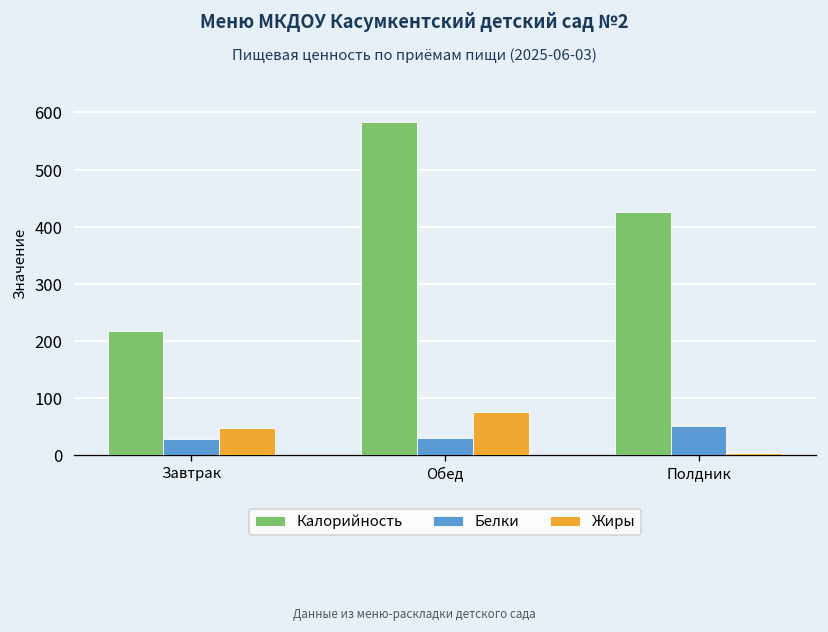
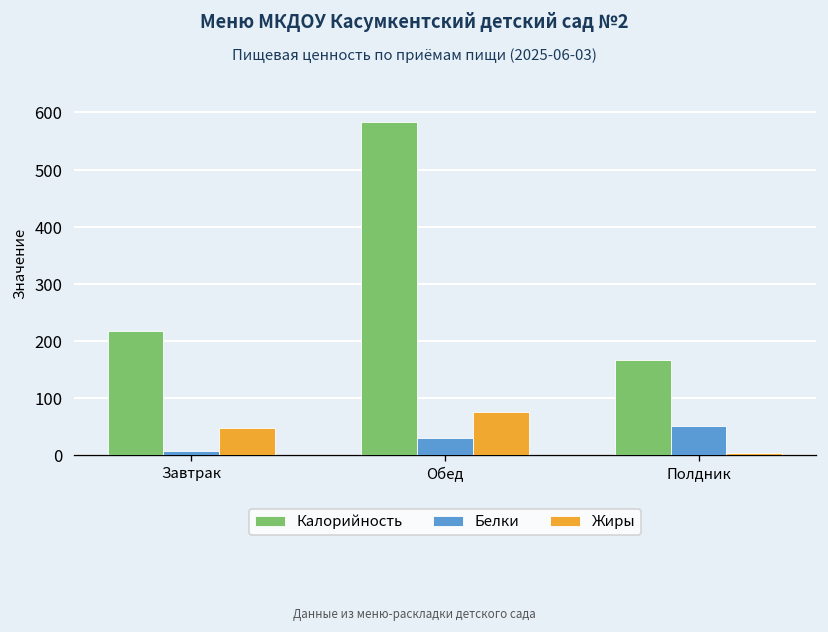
Белки, Завтрак: 30 -> 10
Калорийность, Полдник: 430 -> 170
